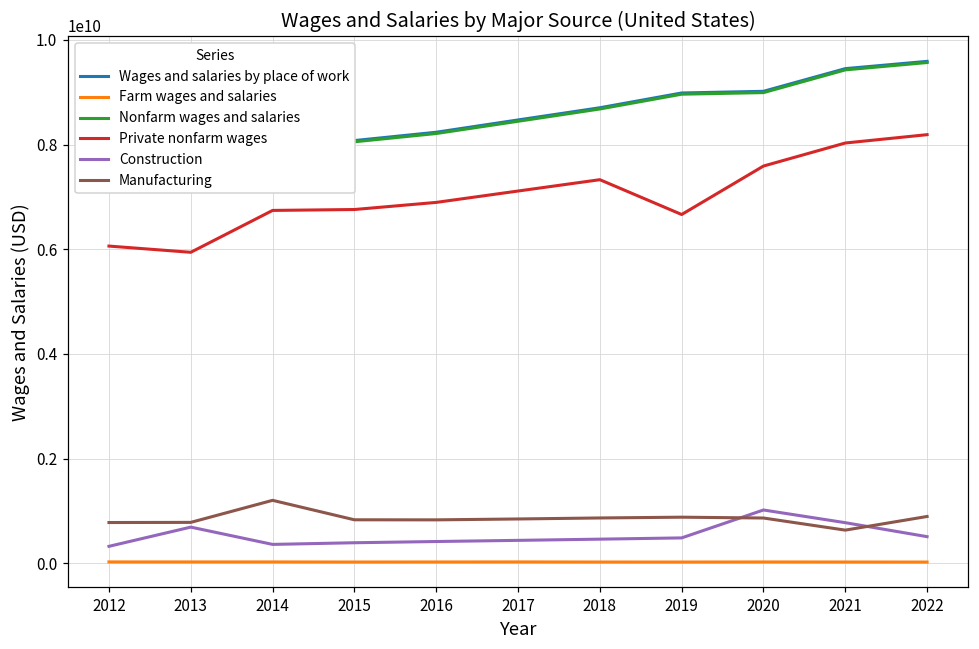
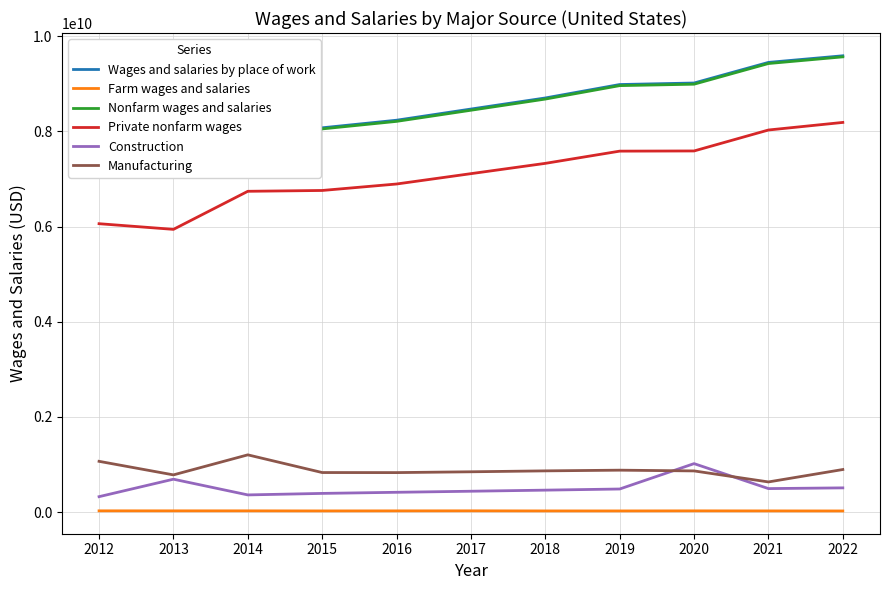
Manufacturing, 2012: 800000000 -> 1100000000
Private nonfarm wages, 2019: 6700000000 -> 7600000000
Construction, 2021: 800000000 -> 500000000
